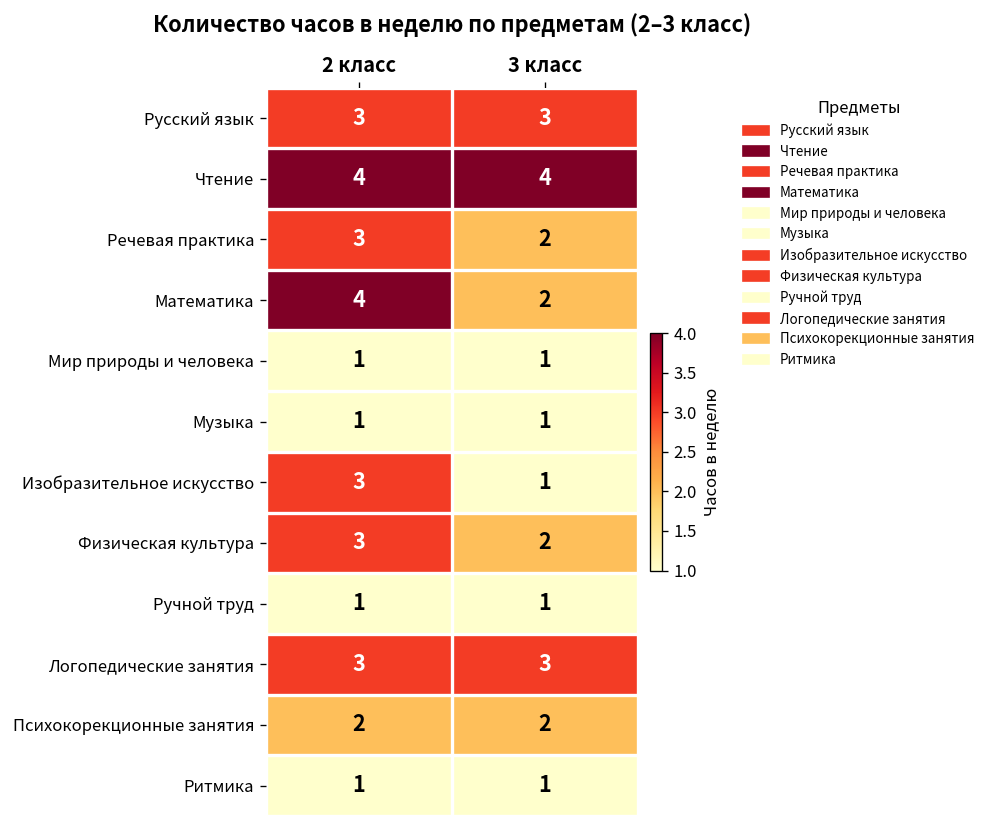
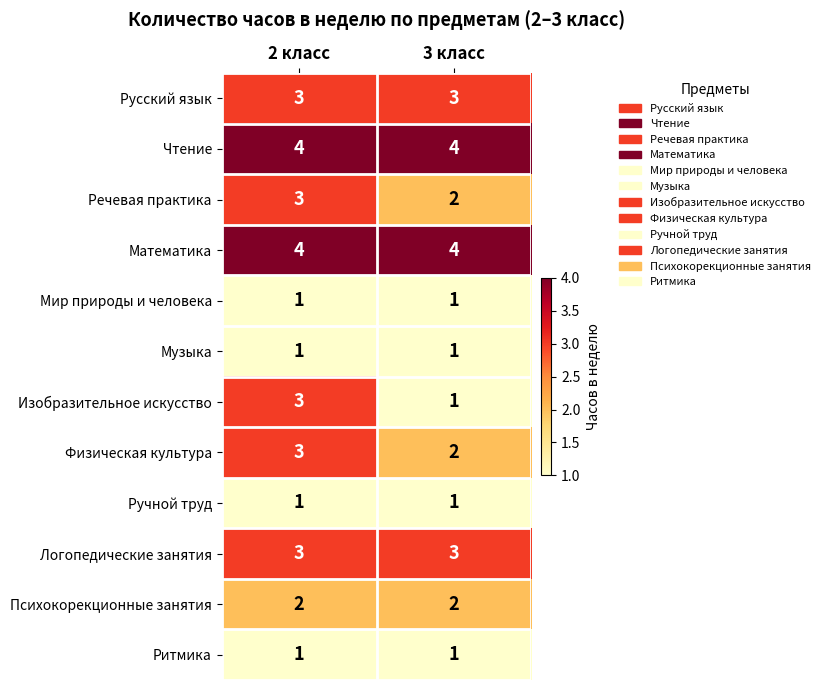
Математика, 3 класс: 2 -> 4
